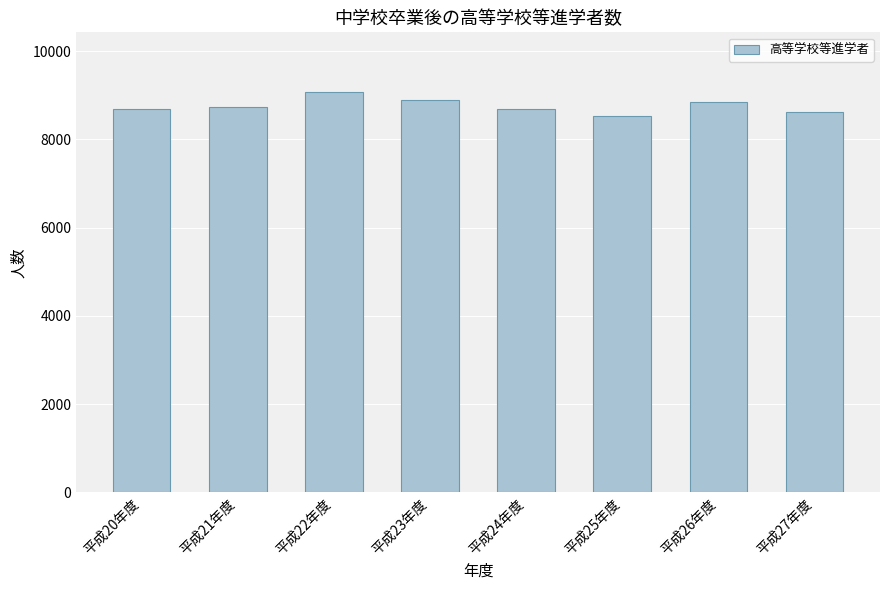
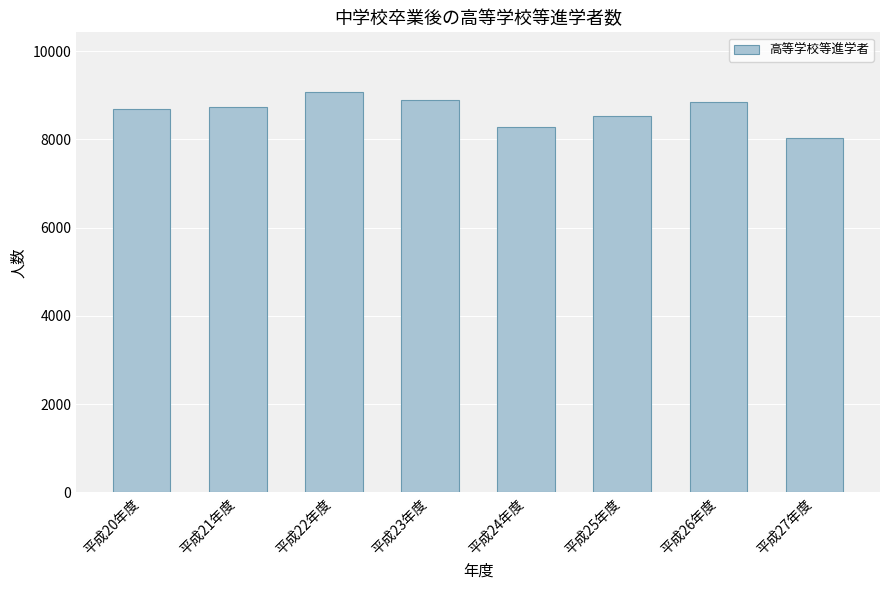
平成24年度: 8700 -> 8300
平成27年度: 8600 -> 8000
